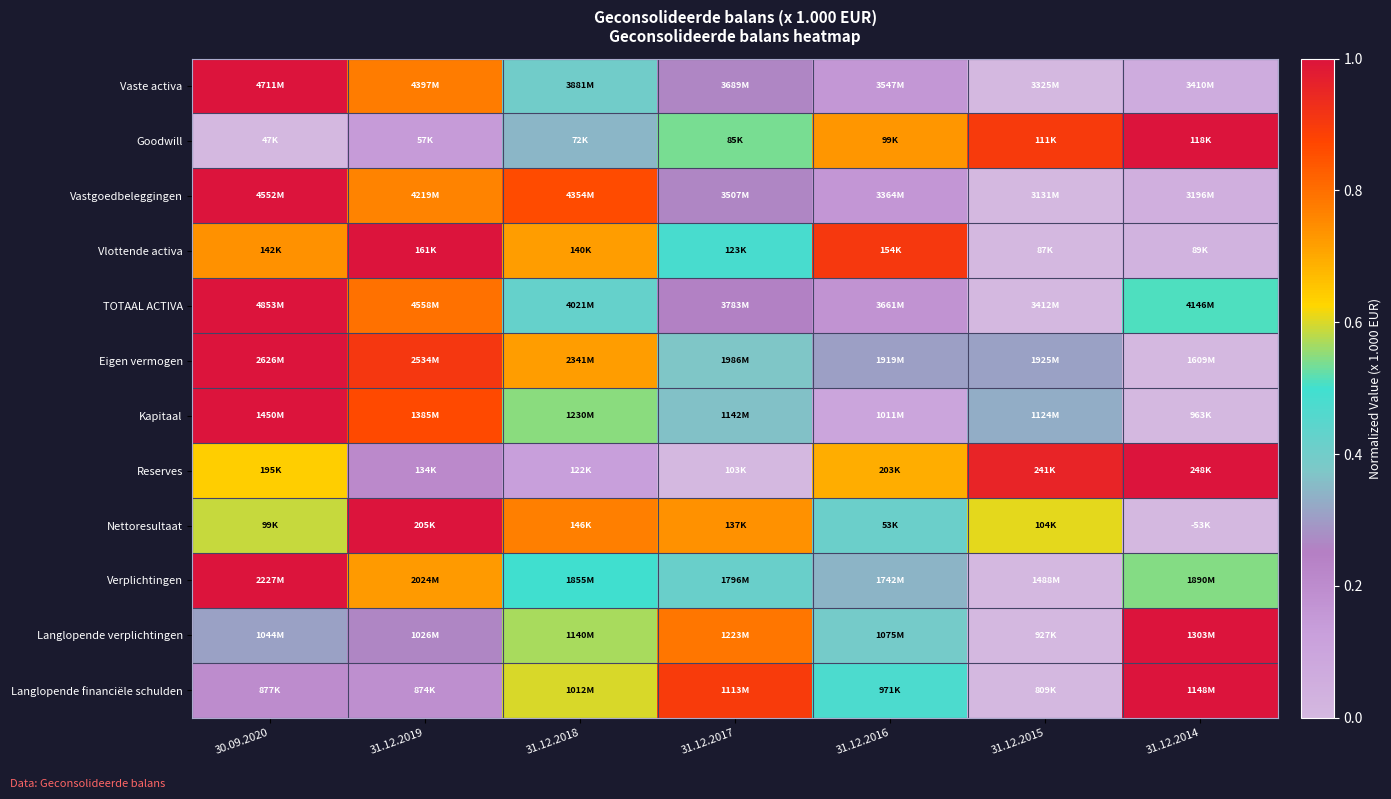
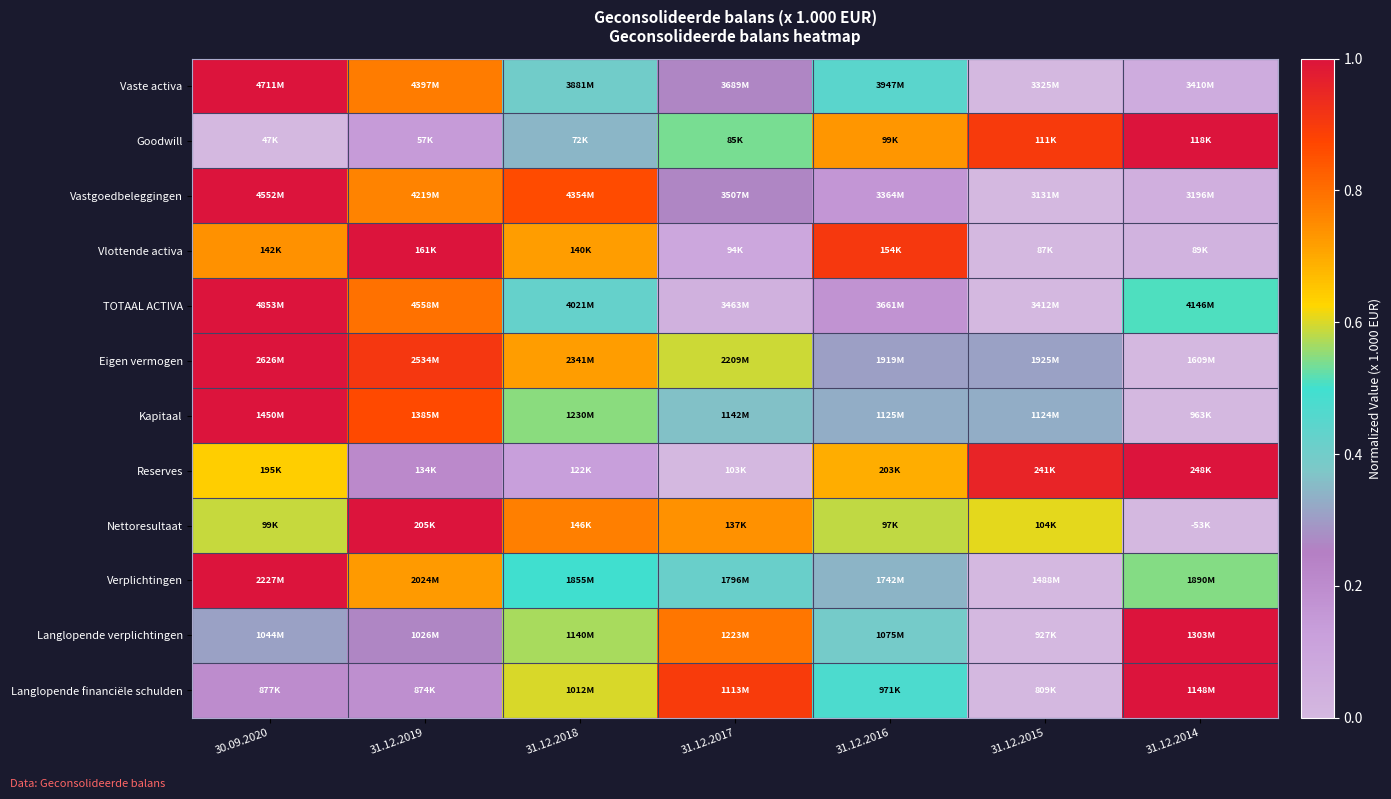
Vaste activa, 31.12.2016: 3547M -> 3947M
Vlottende activa, 31.12.2017: 123K -> 94K
TOTAAL ACTIVA, 31.12.2017: 3783M -> 3463M
Eigen vermogen, 31.12.2017: 1986M -> 2209M
Kapitaal, 31.12.2016: 1011M -> 1125M
Nettoresultaat, 31.12.2016: 53K -> 97K
